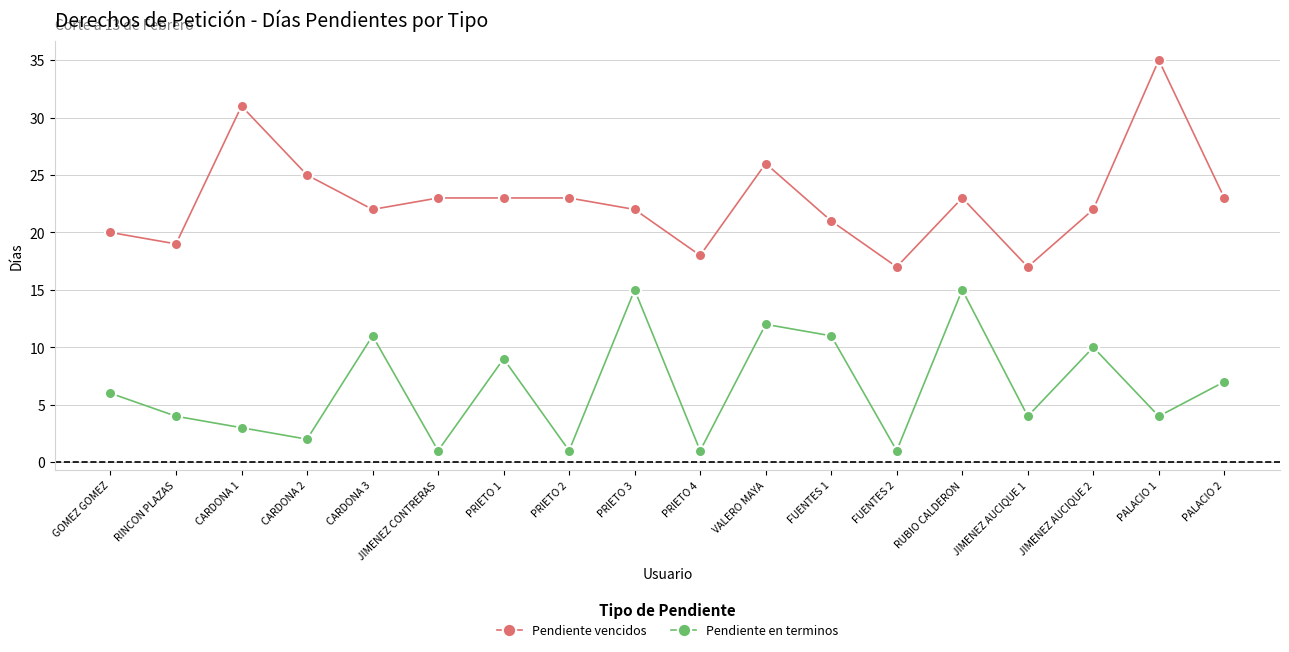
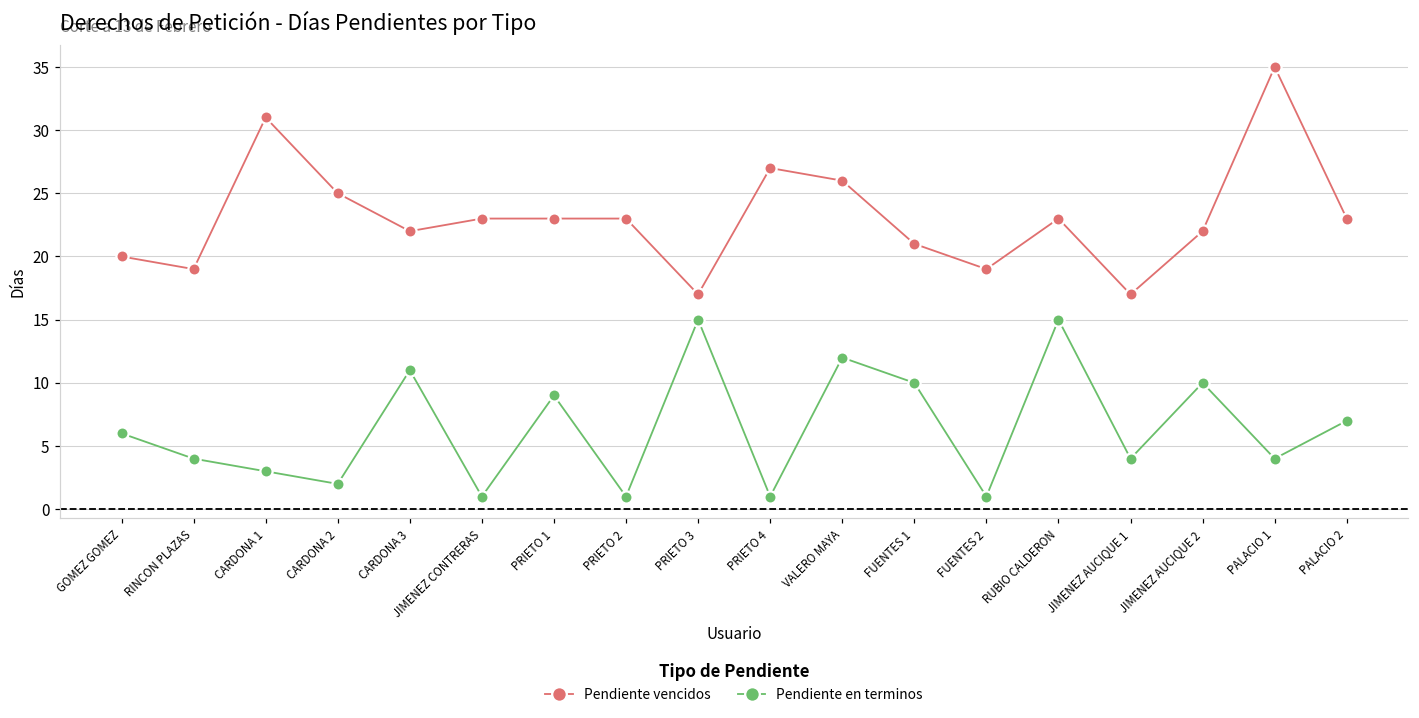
Pendiente vencidos, PRIETO 3: 22 -> 17
Pendiente vencidos, PRIETO 4: 18 -> 27
Pendiente en terminos, FUENTES 1: 11 -> 10
Pendiente vencidos, FUENTES 2: 17 -> 19
